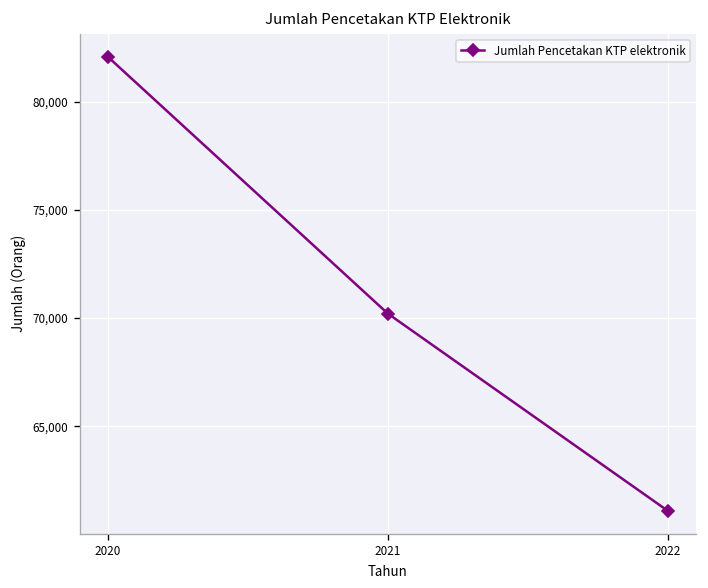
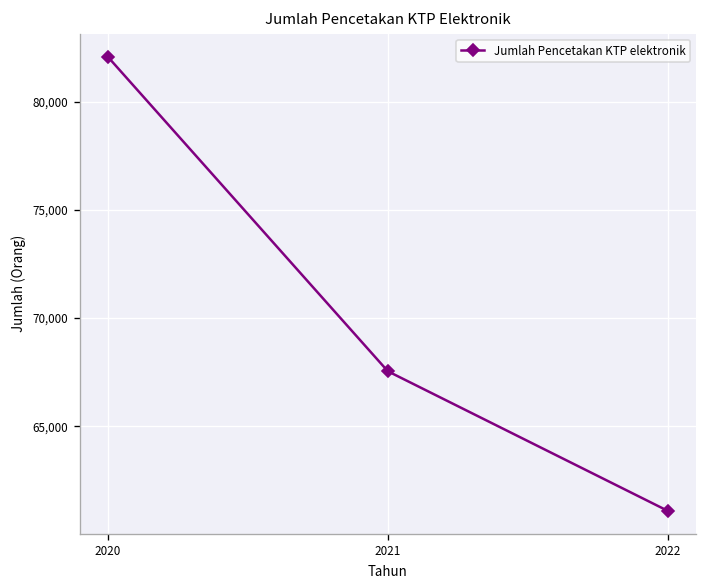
2021: 70,200 -> 67,500
